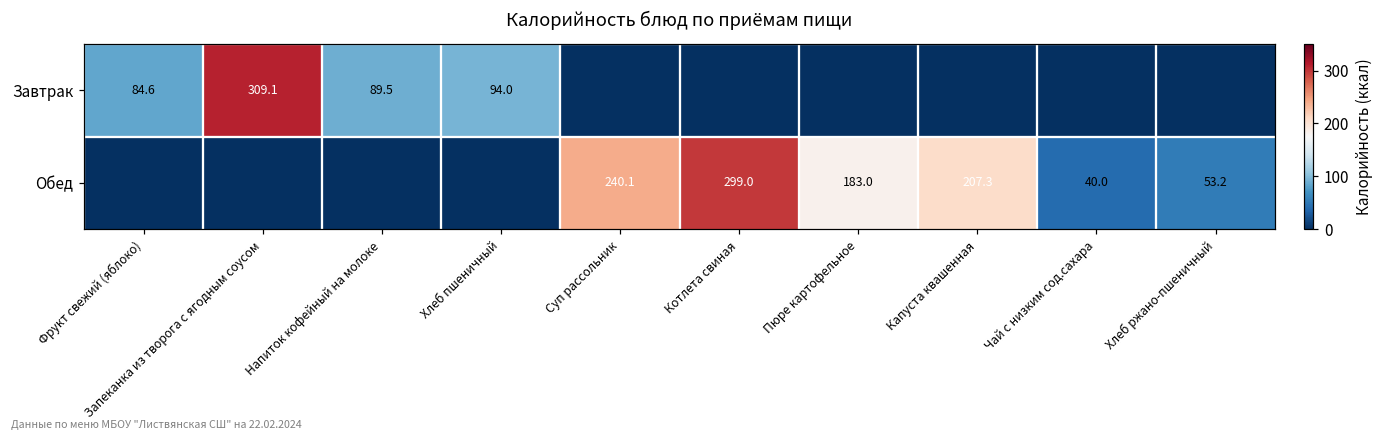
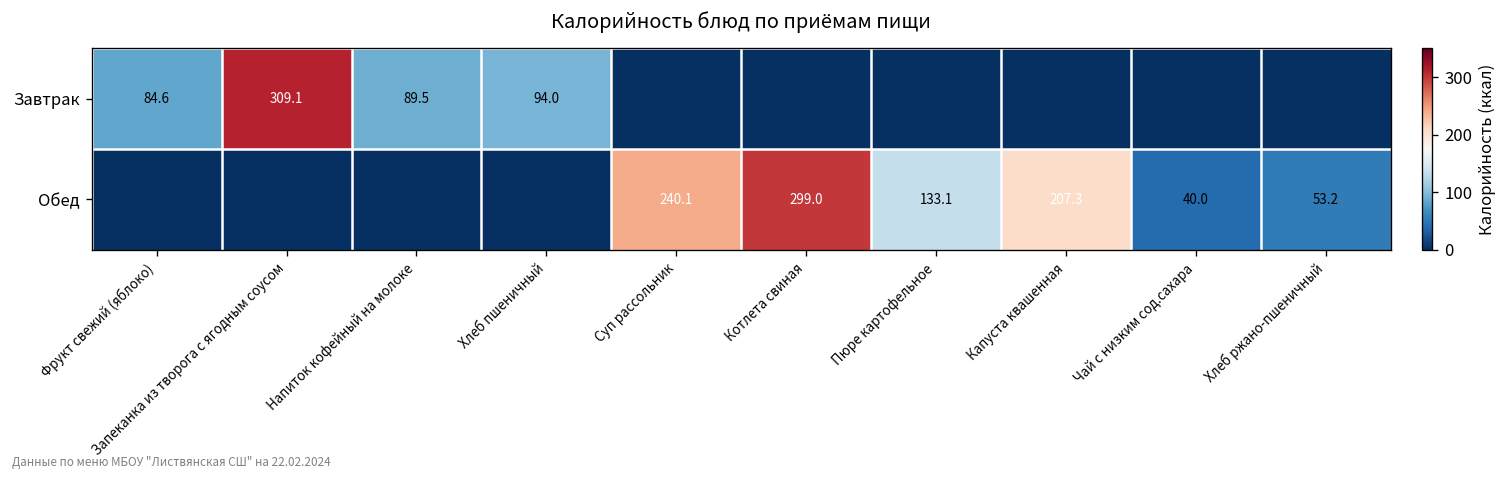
Обед, Пюре картофельное: 183.0 -> 133.1
